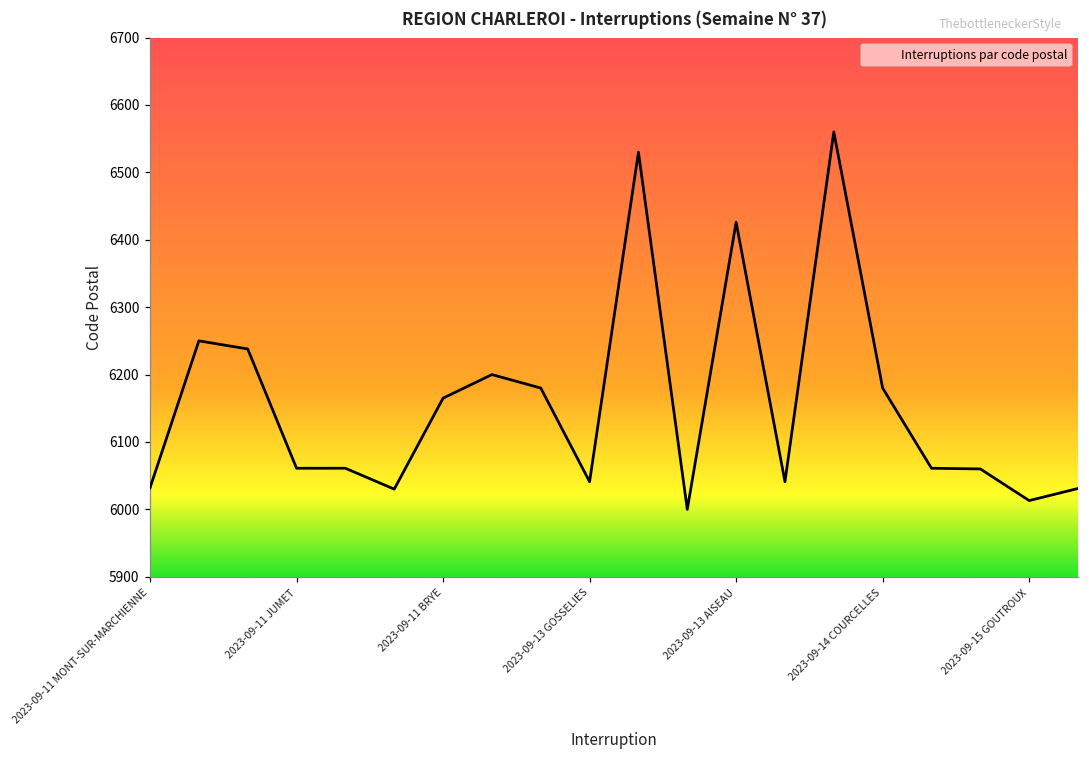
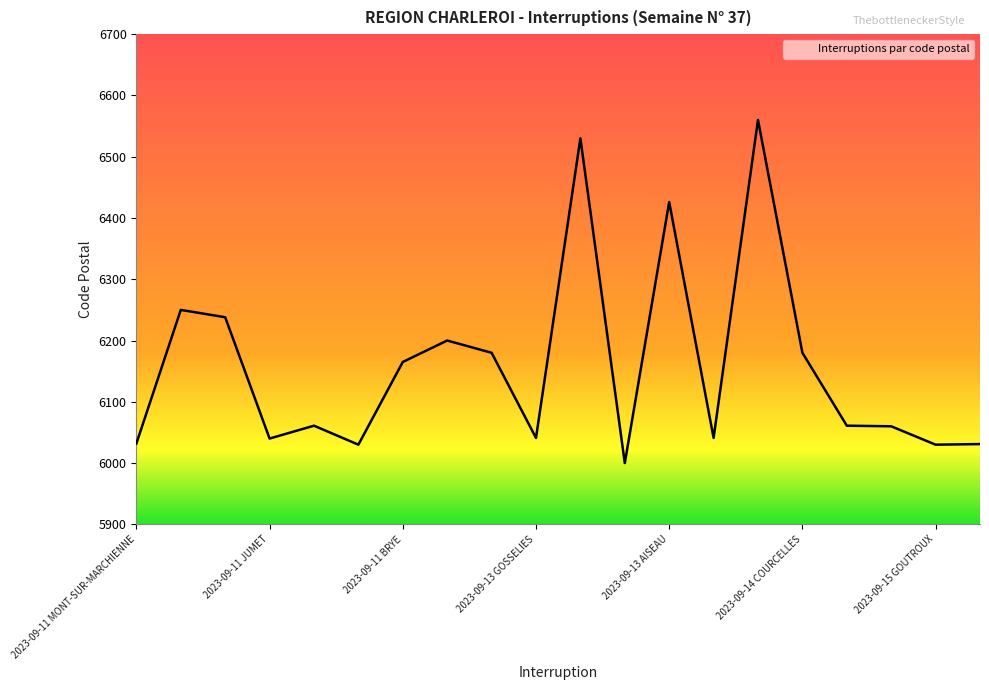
2023-09-11 JUMET: 6060 -> 6040
2023-09-15 GOUTROUX: 6010 -> 6030
